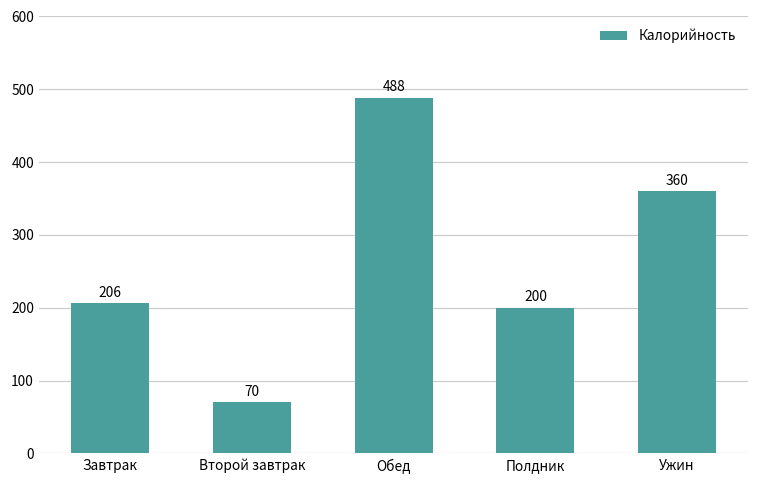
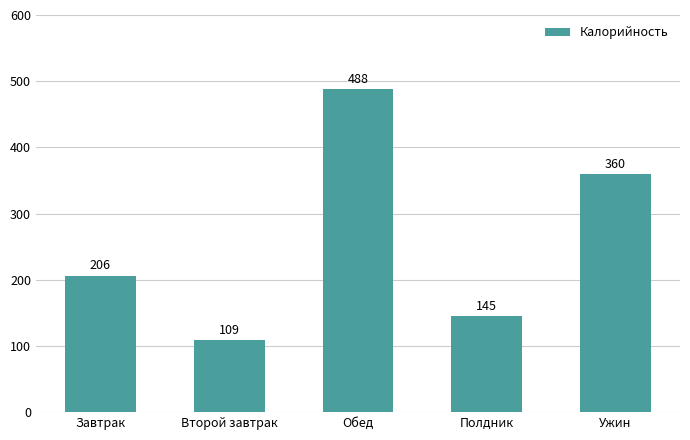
Второй завтрак: 70 -> 109
Полдник: 200 -> 145
